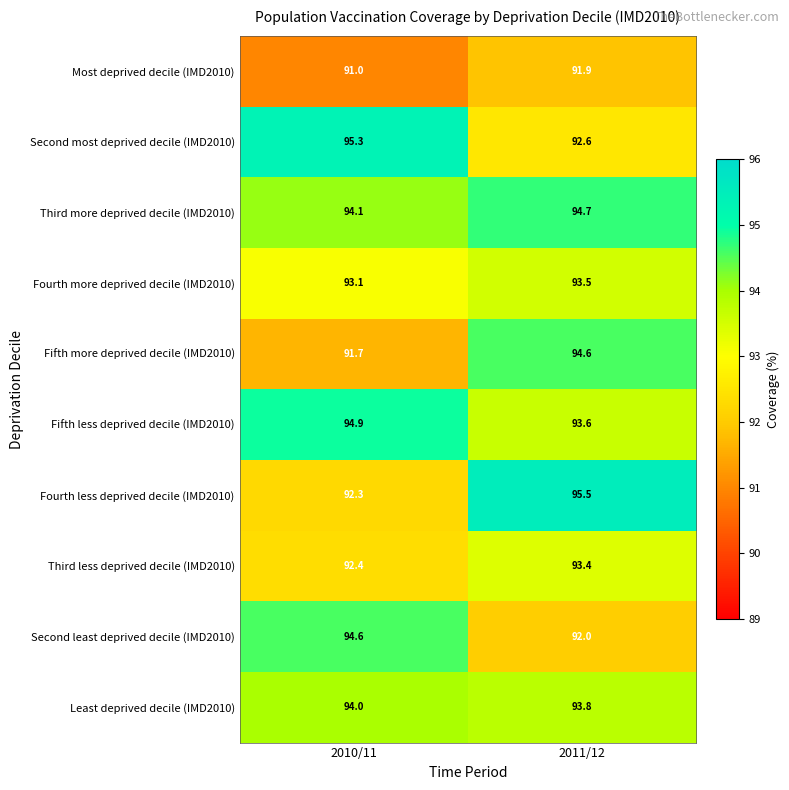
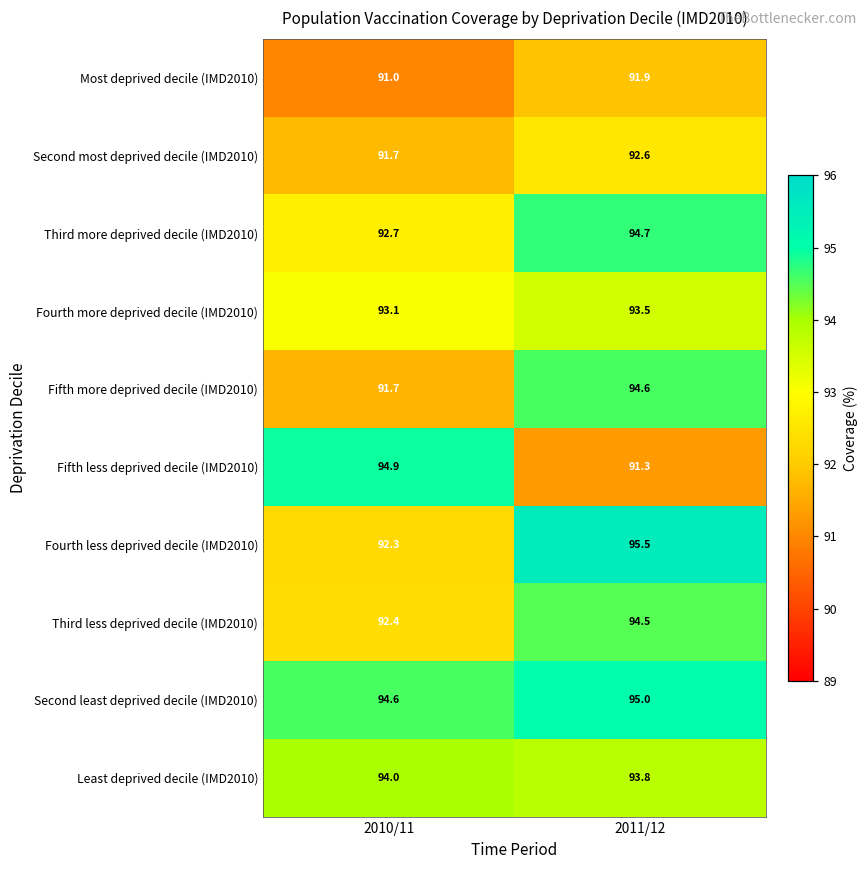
Second most deprived decile (IMD2010), 2010/11: 95.3 -> 91.7
Third more deprived decile (IMD2010), 2010/11: 94.1 -> 92.7
Fifth less deprived decile (IMD2010), 2011/12: 93.6 -> 91.3
Third less deprived decile (IMD2010), 2011/12: 93.4 -> 94.5
Second least deprived decile (IMD2010), 2011/12: 92.0 -> 95.0
